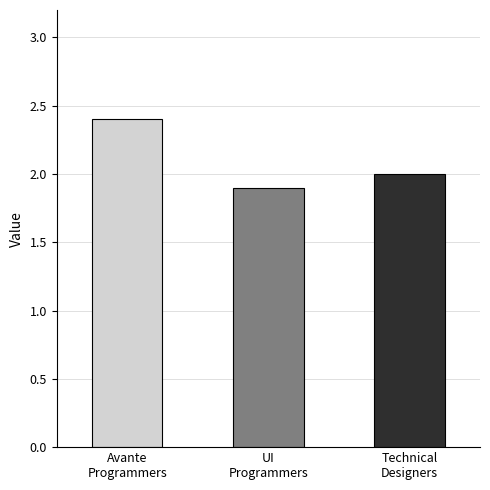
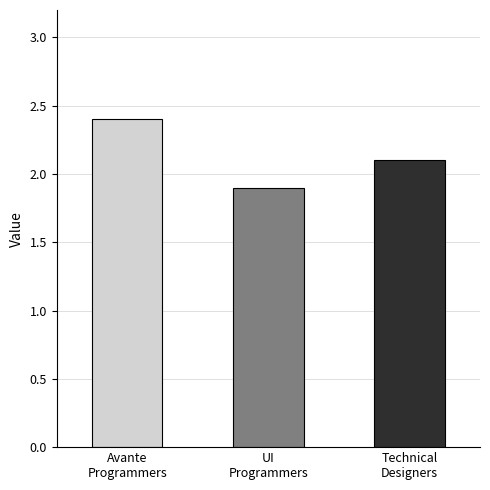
Technical Designers: 2.0 -> 2.1
